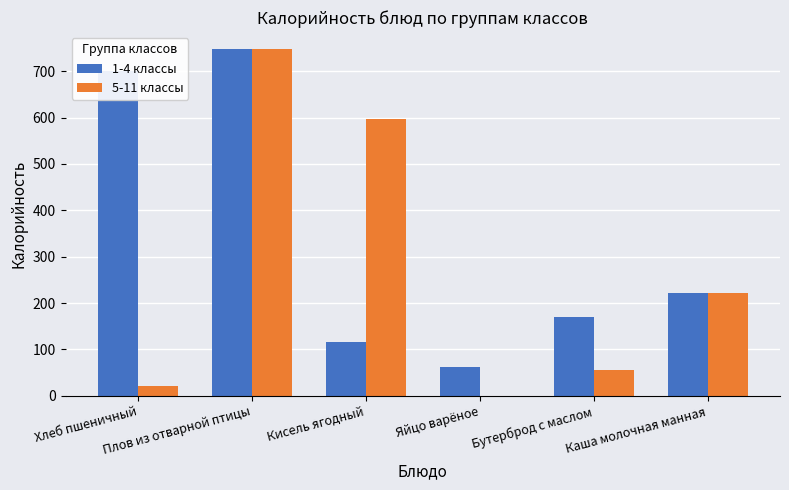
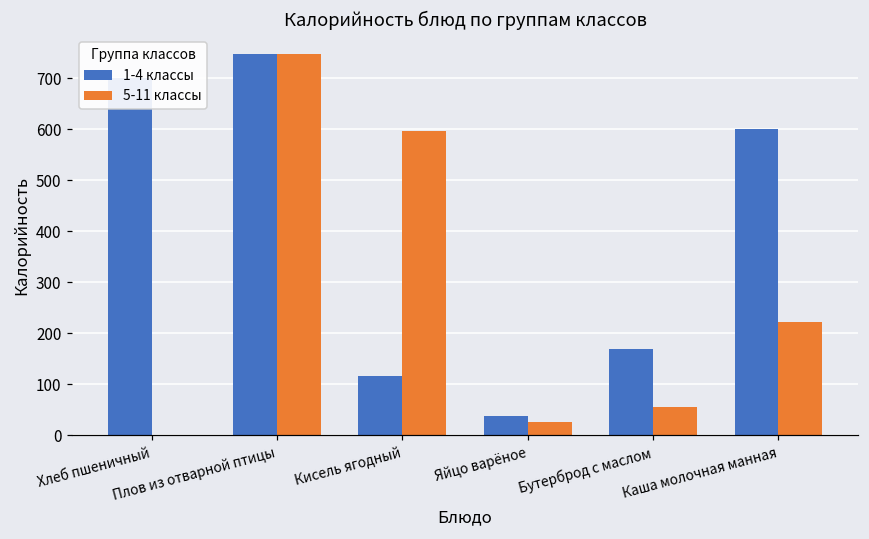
5-11 классы, Хлеб пшеничный: 20 -> 0
1-4 классы, Яйцо варёное: 60 -> 40
5-11 классы, Яйцо варёное: 0 -> 30
1-4 классы, Каша молочная манная: 220 -> 600
